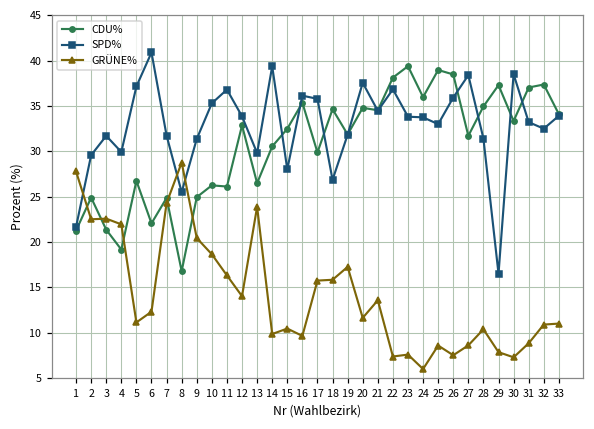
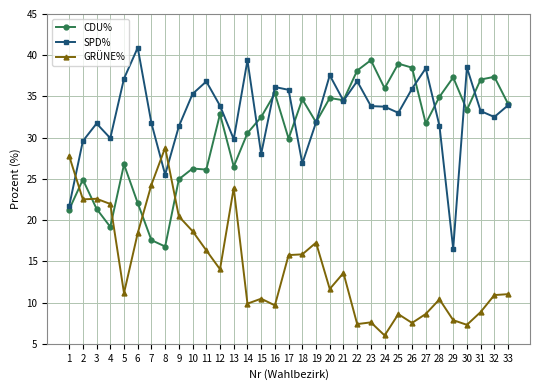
GRÜNE%, 6: 12 -> 18
CDU%, 7: 25 -> 18
